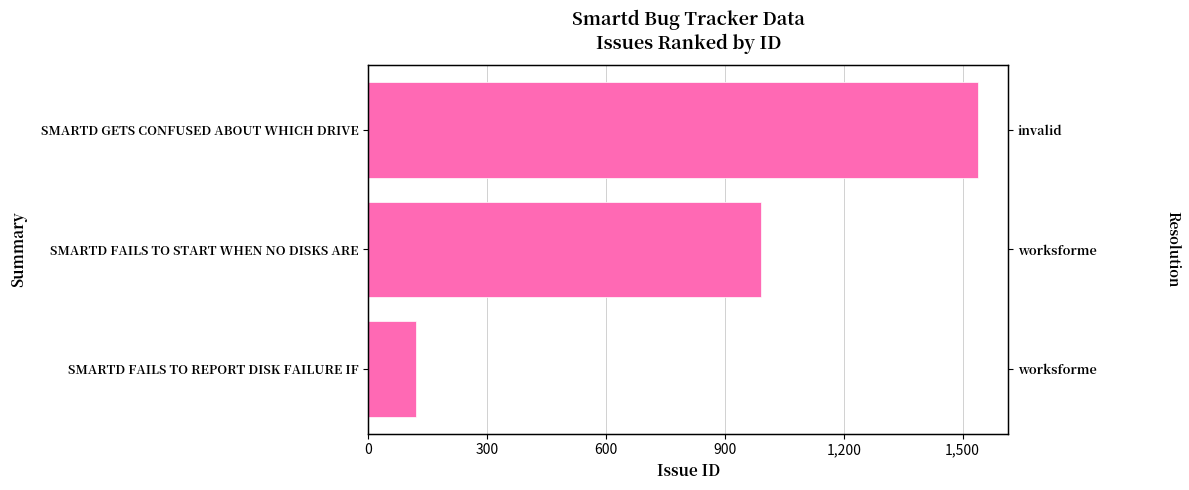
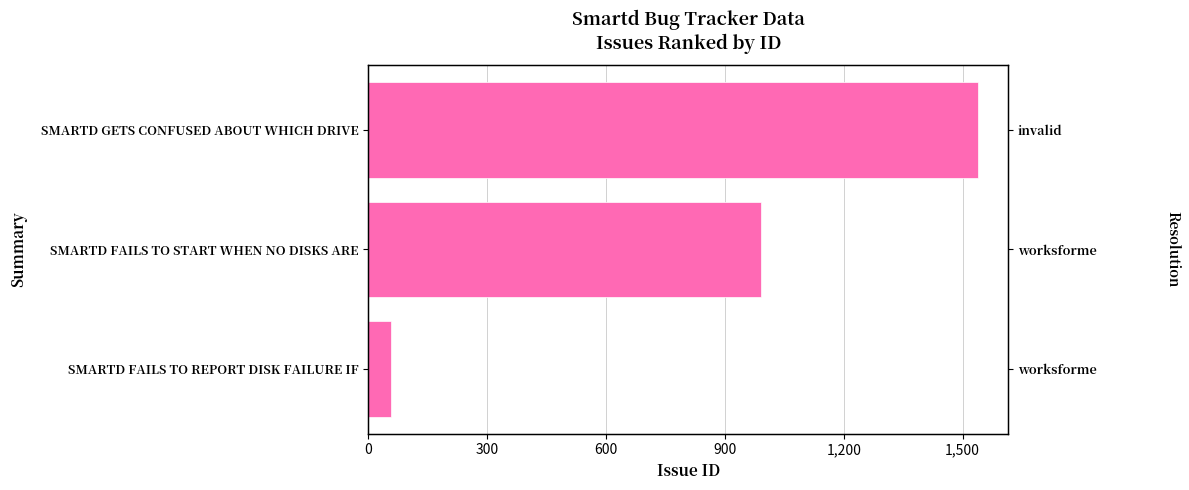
SMARTD FAILS TO REPORT DISK FAILURE IF: 120 -> 60
